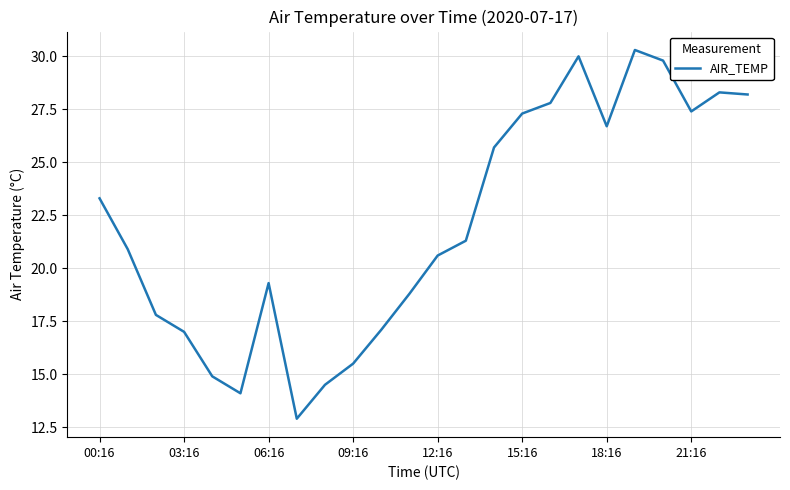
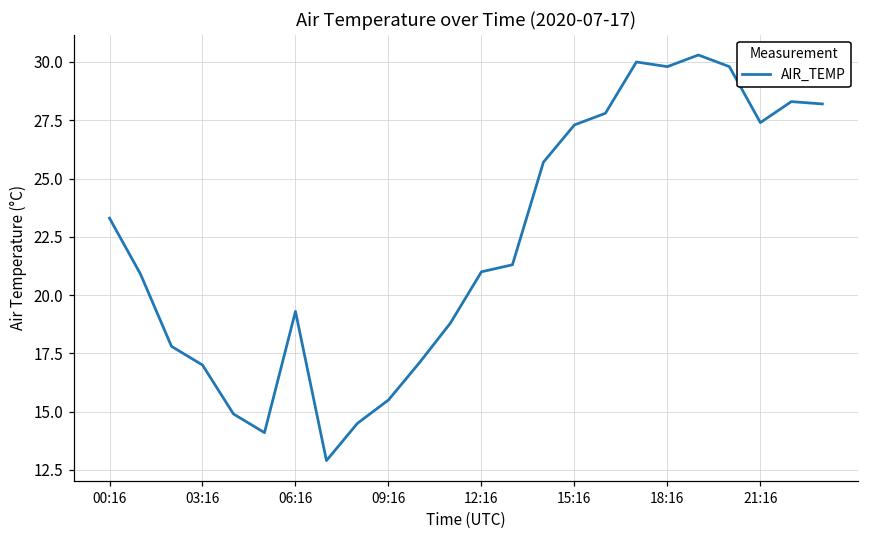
12:16: 20.6 -> 21.0
18:16: 26.7 -> 29.8
